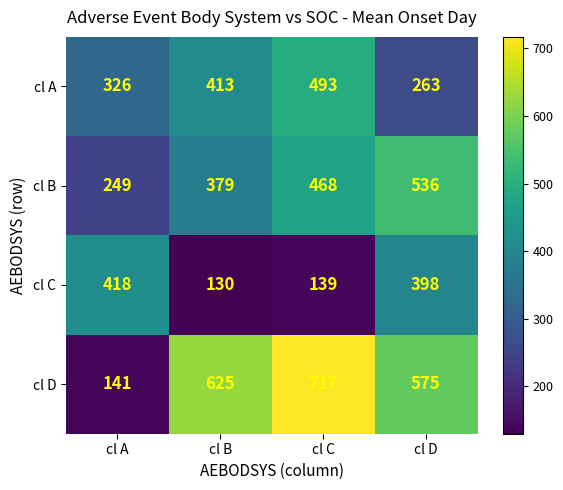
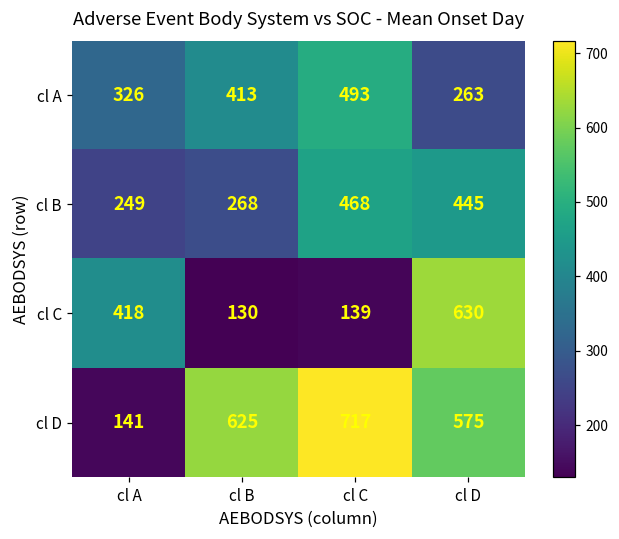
cl B, cl B: 379 -> 268
cl B, cl D: 536 -> 445
cl C, cl D: 398 -> 630
